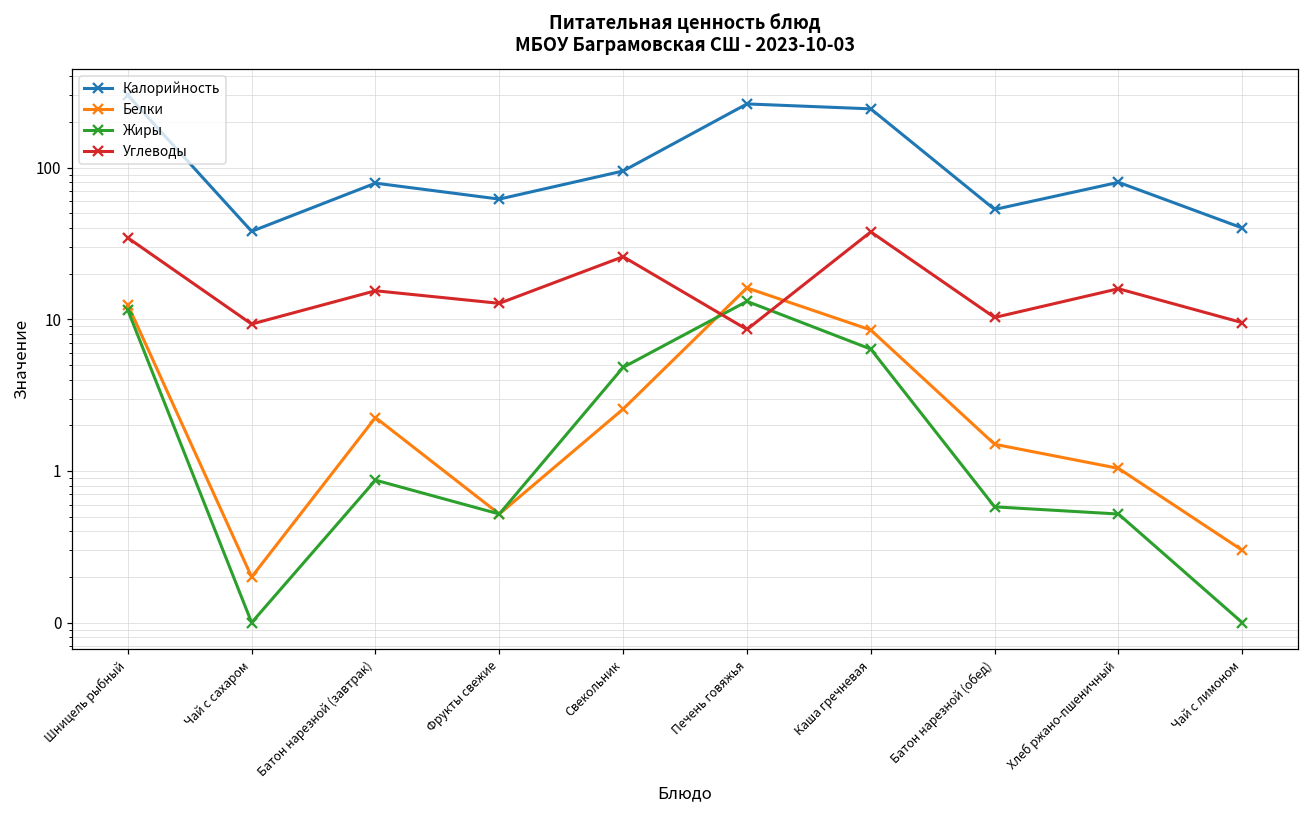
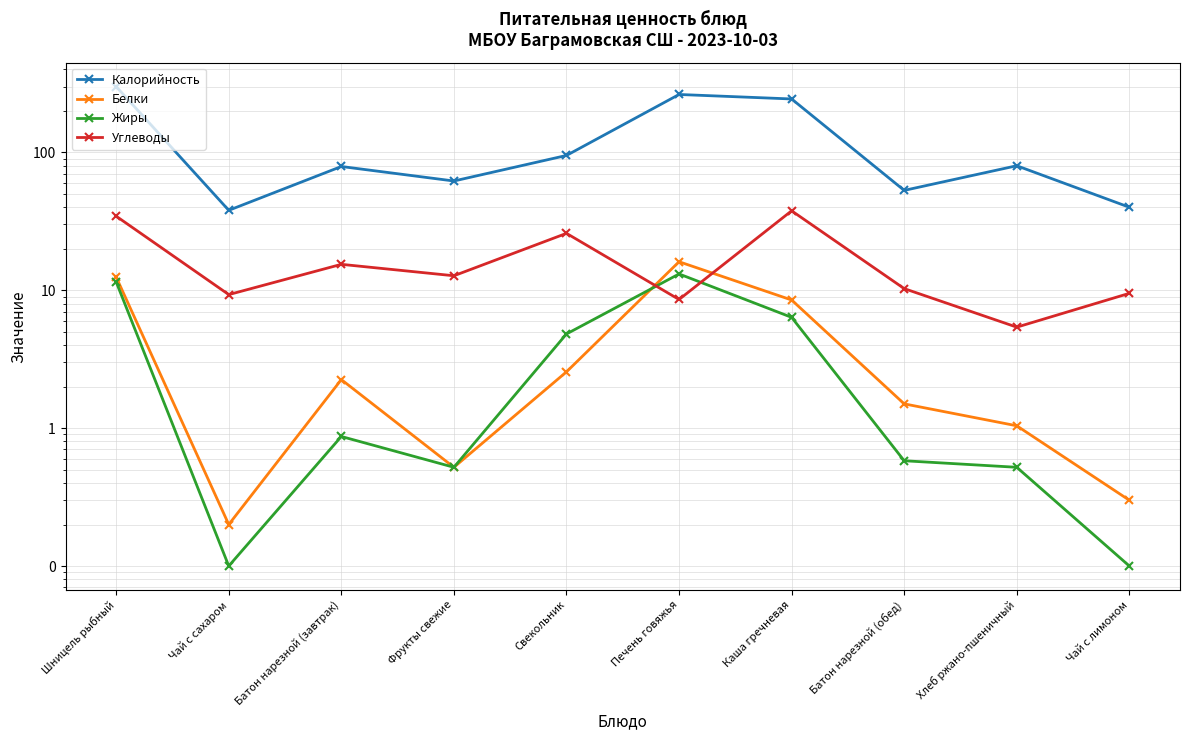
Углеводы, Хлеб ржано-пшеничный: 16 -> 5.4
